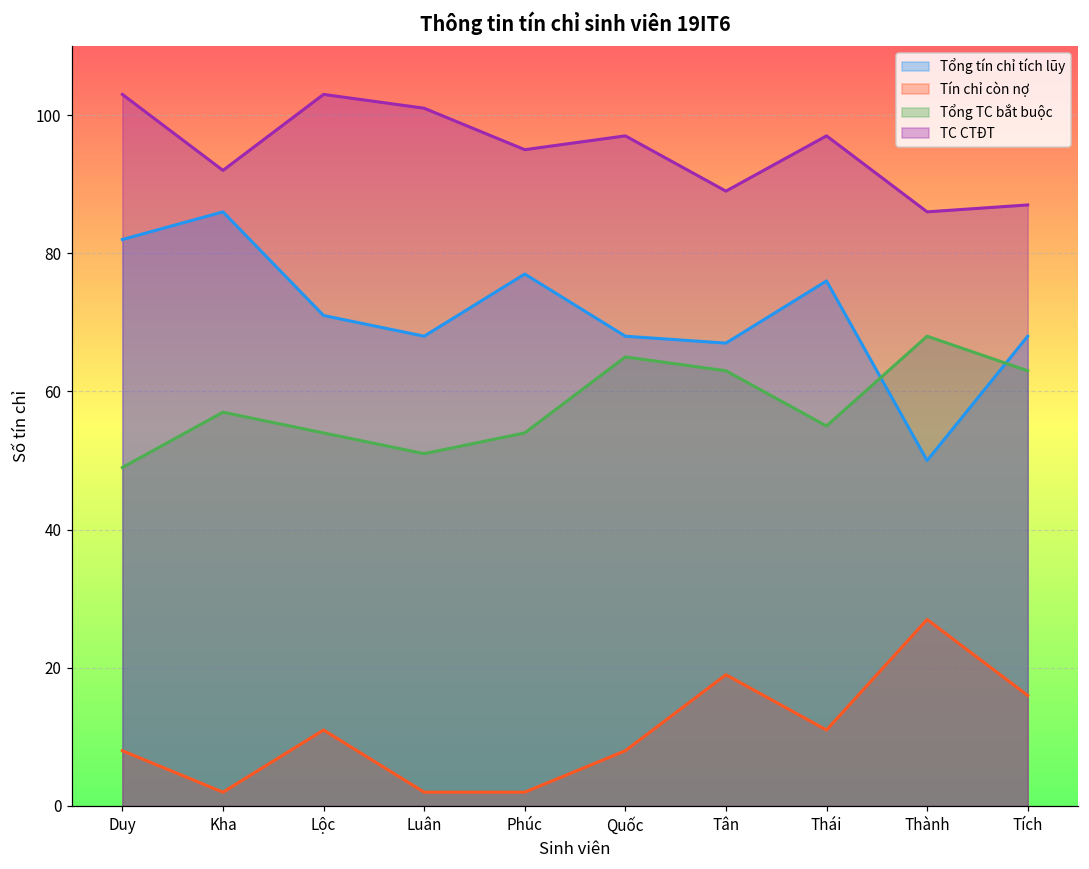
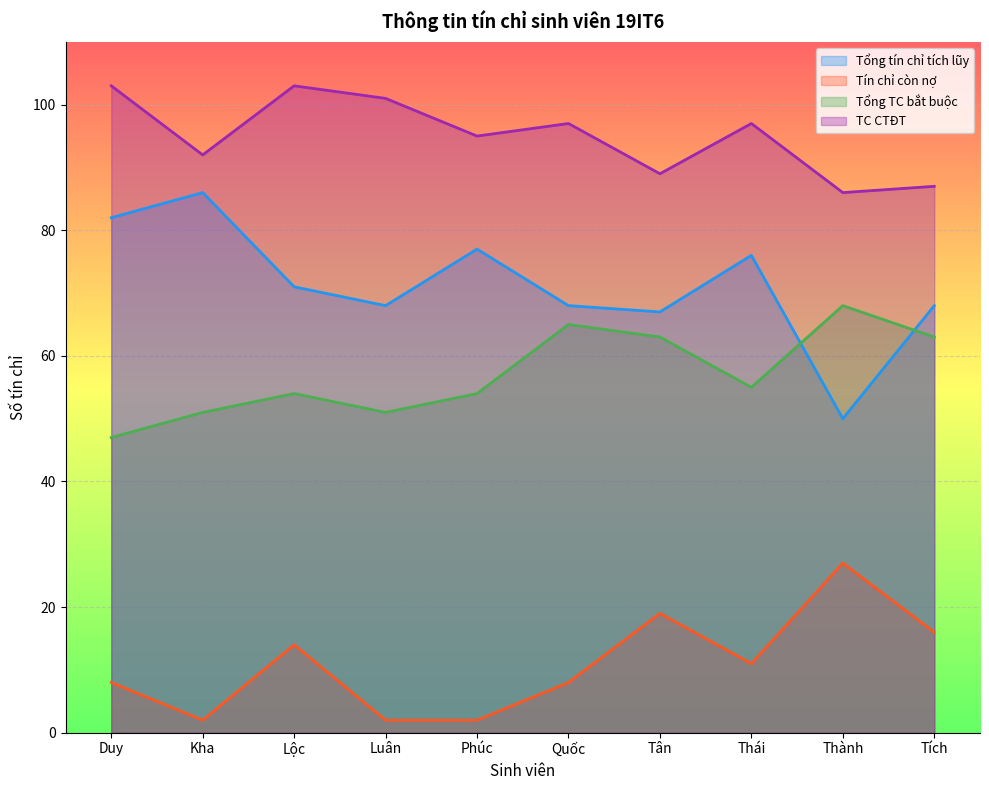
Tổng TC bắt buộc, Duy: 49 -> 47
Tổng TC bắt buộc, Kha: 57 -> 51
Tín chỉ còn nợ, Lộc: 11 -> 14
